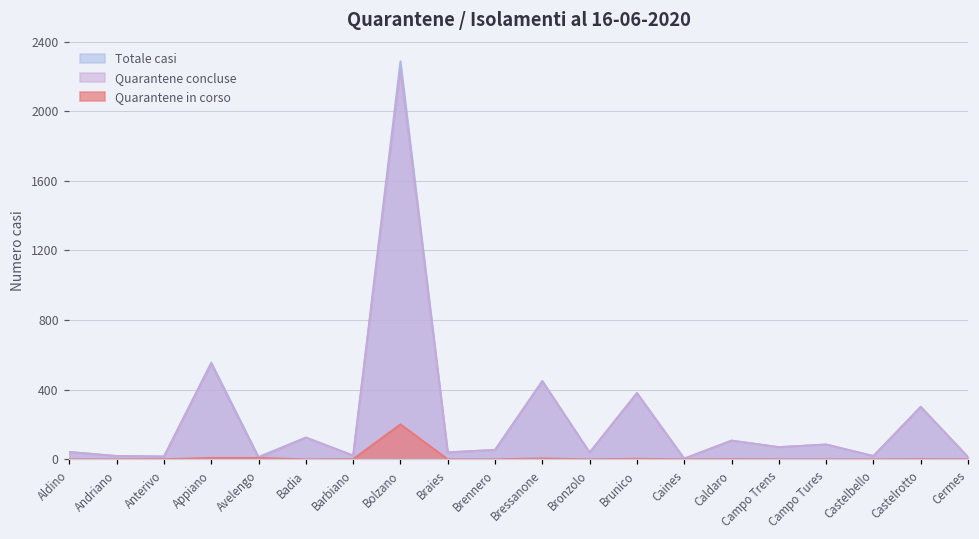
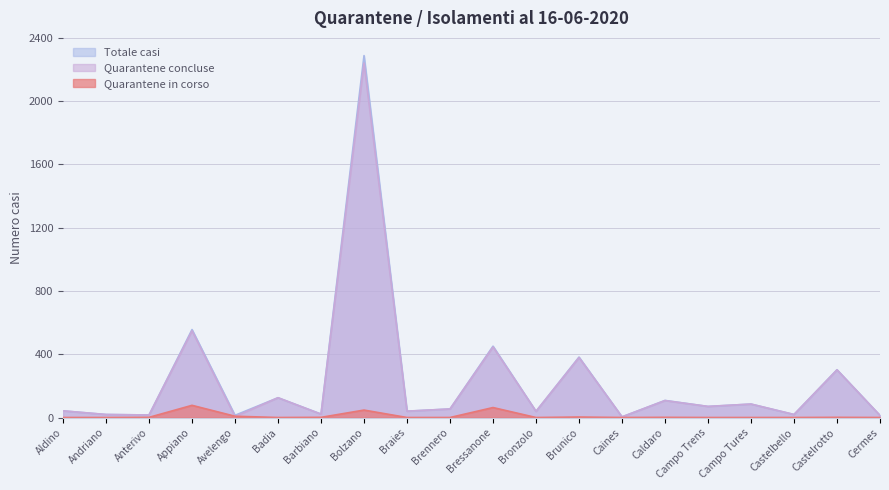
Quarantene in corso, Appiano: 10 -> 80
Quarantene in corso, Bolzano: 200 -> 50
Quarantene in corso, Bressanone: 10 -> 60
